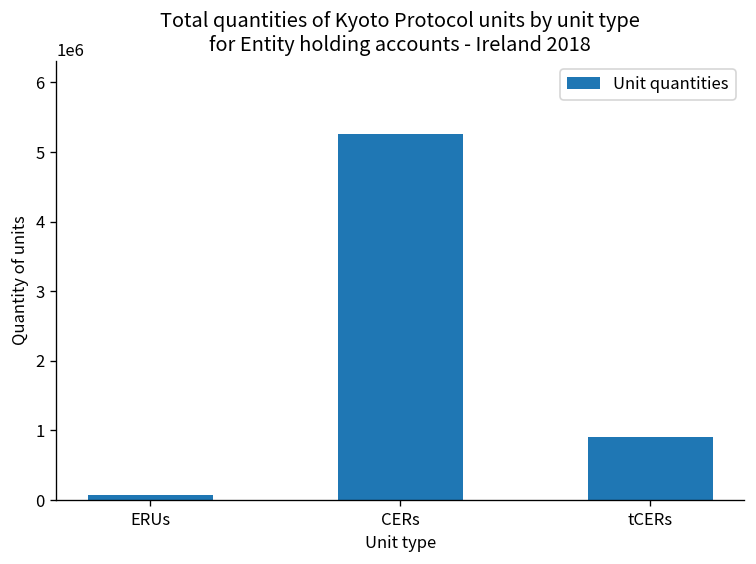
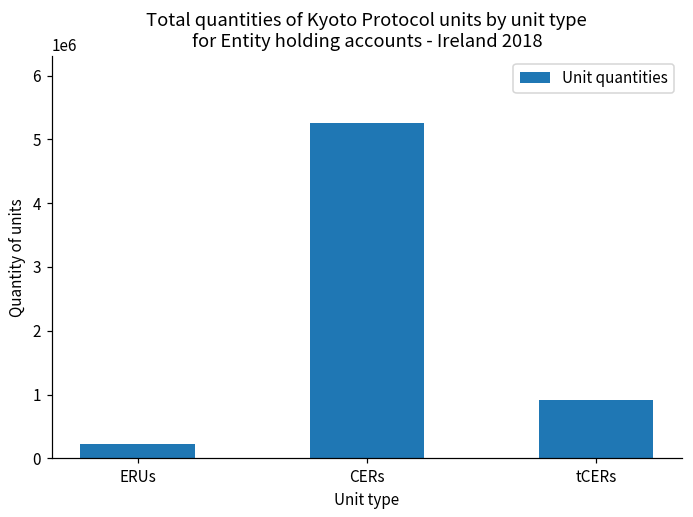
ERUs: 100000 -> 200000
